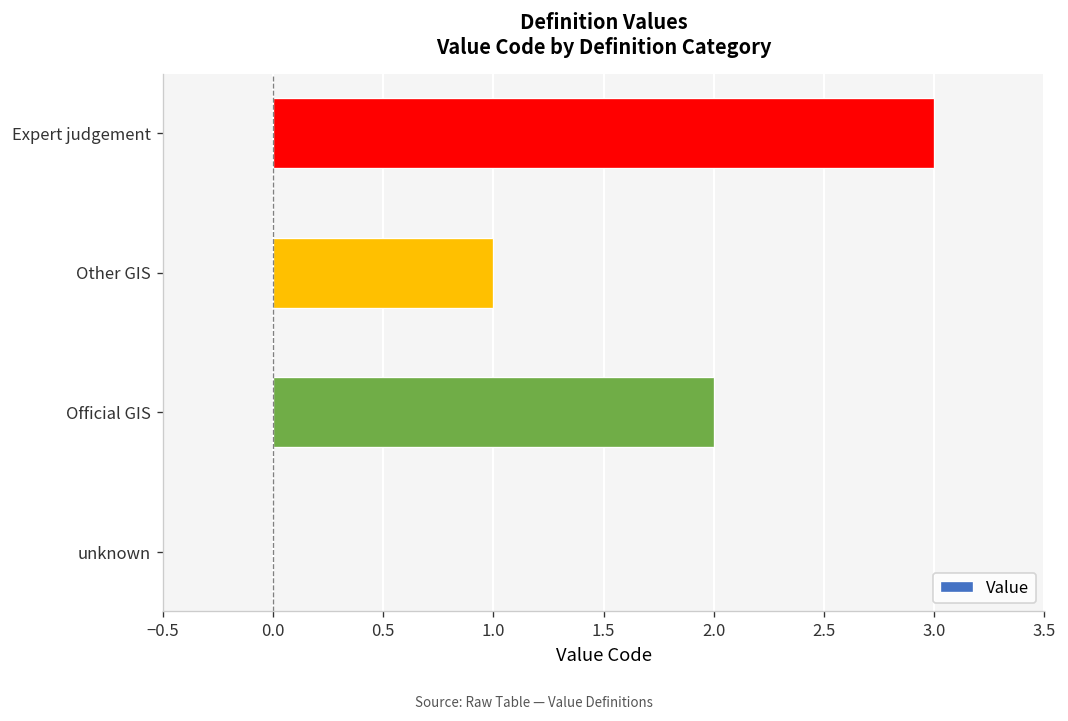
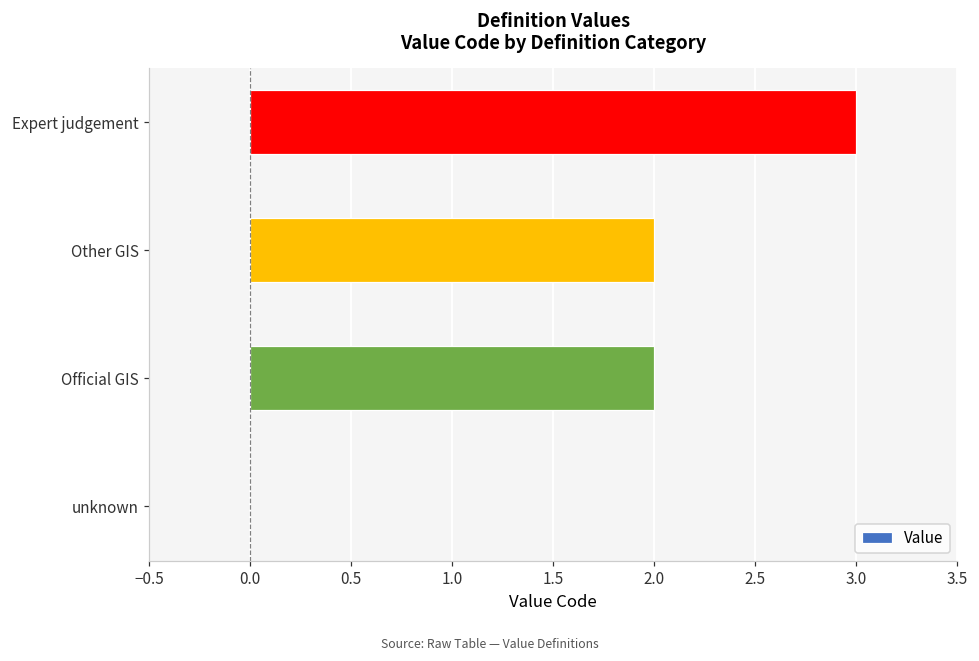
Other GIS: 1 -> 2
